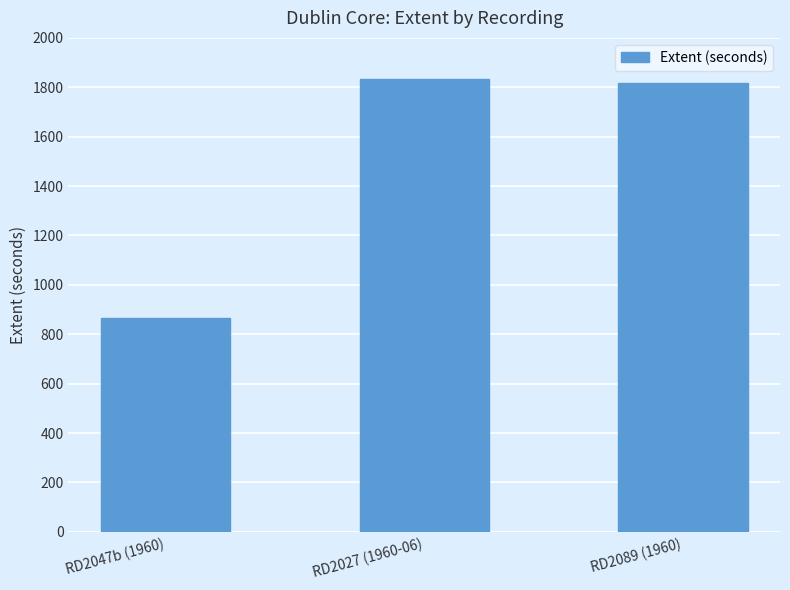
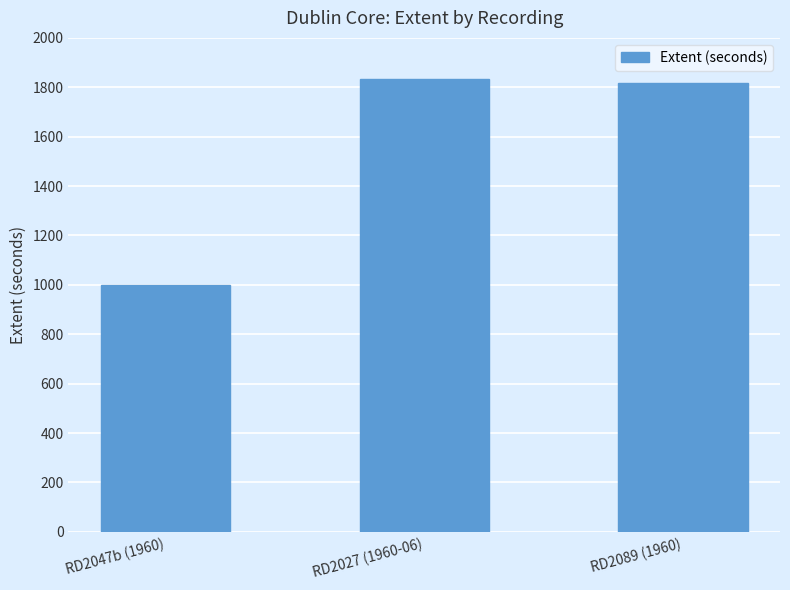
RD2047b (1960): 870 -> 1000
